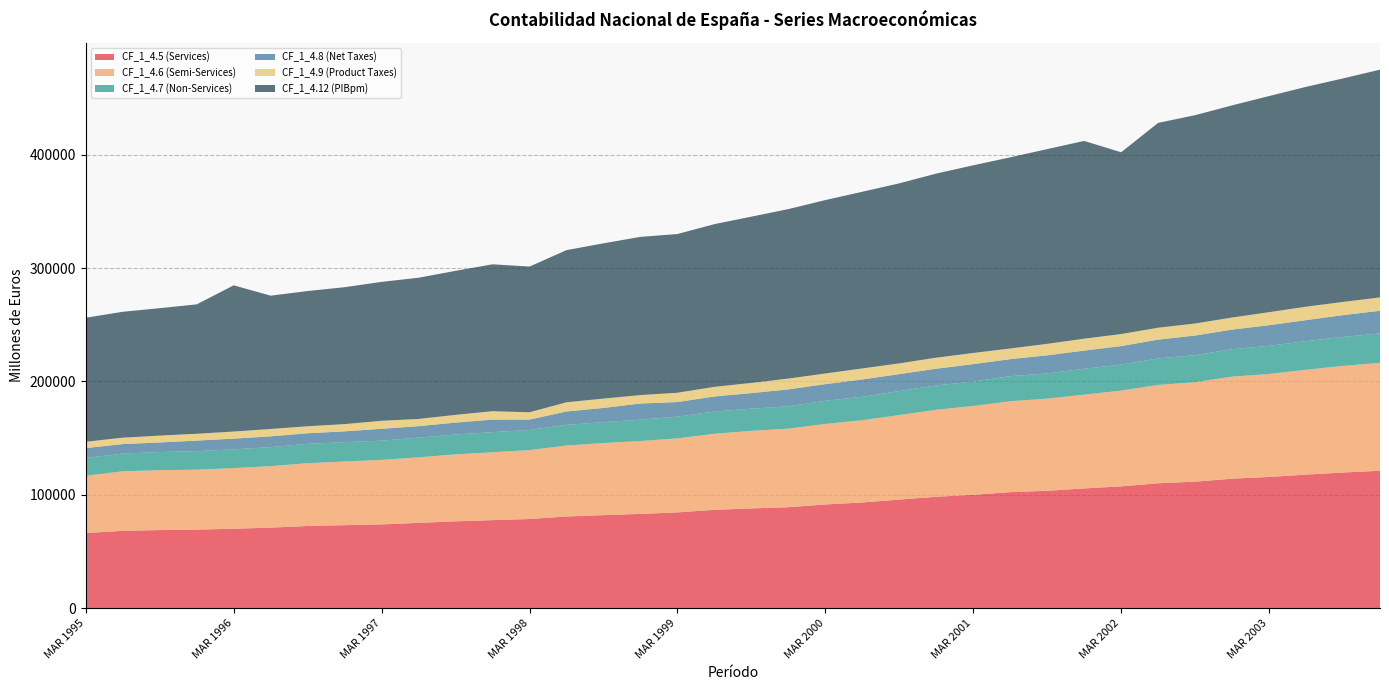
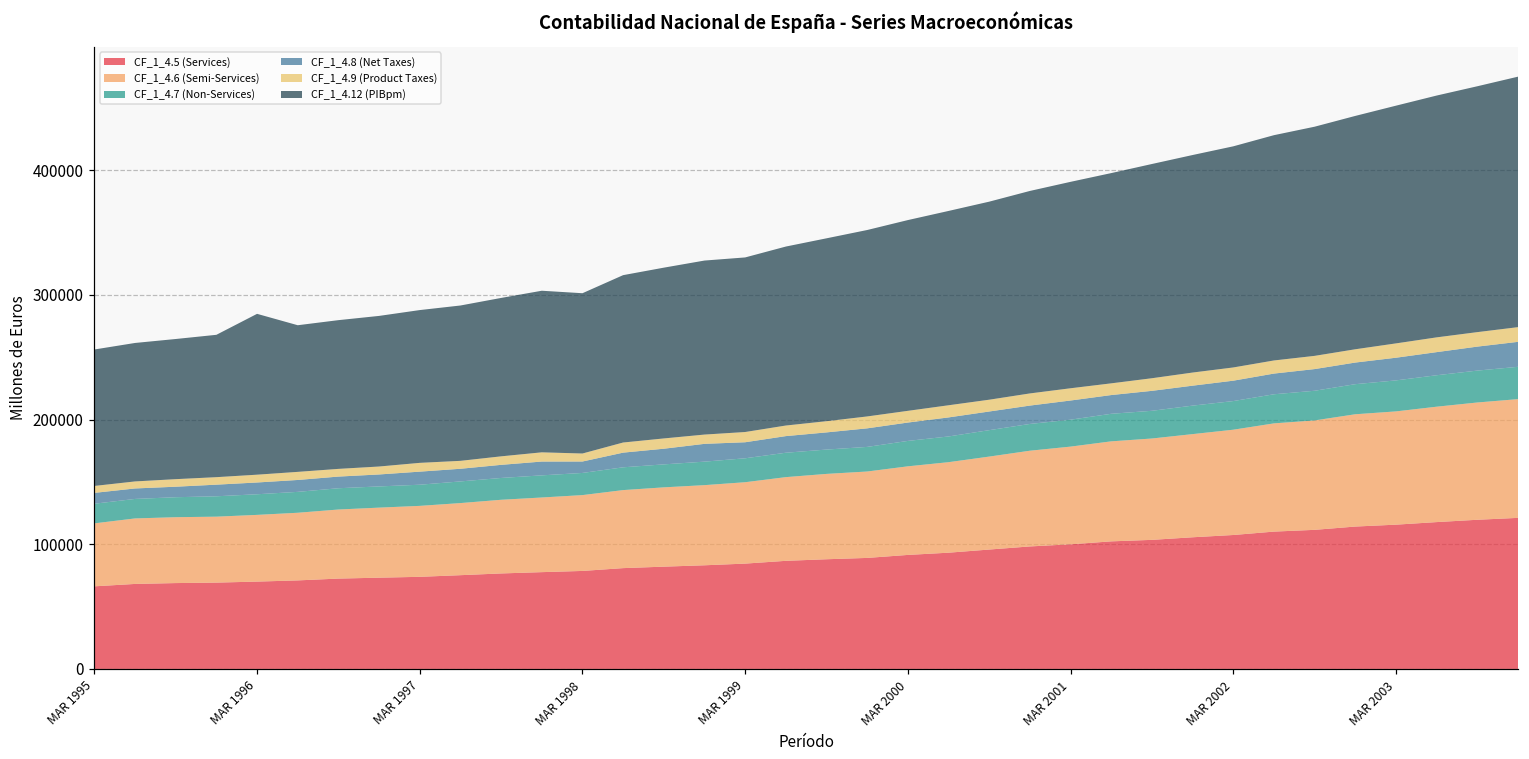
CF_1_4.12 (PIBpm), MAR 2002: 160000 -> 177000
